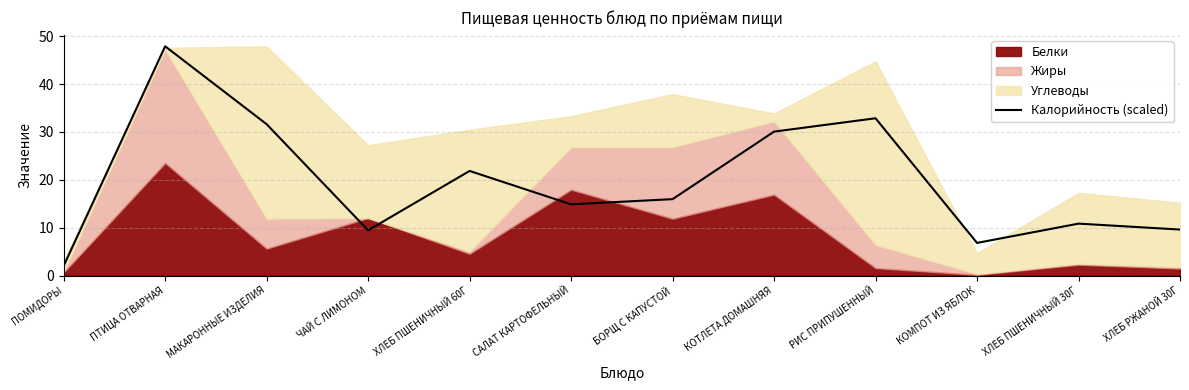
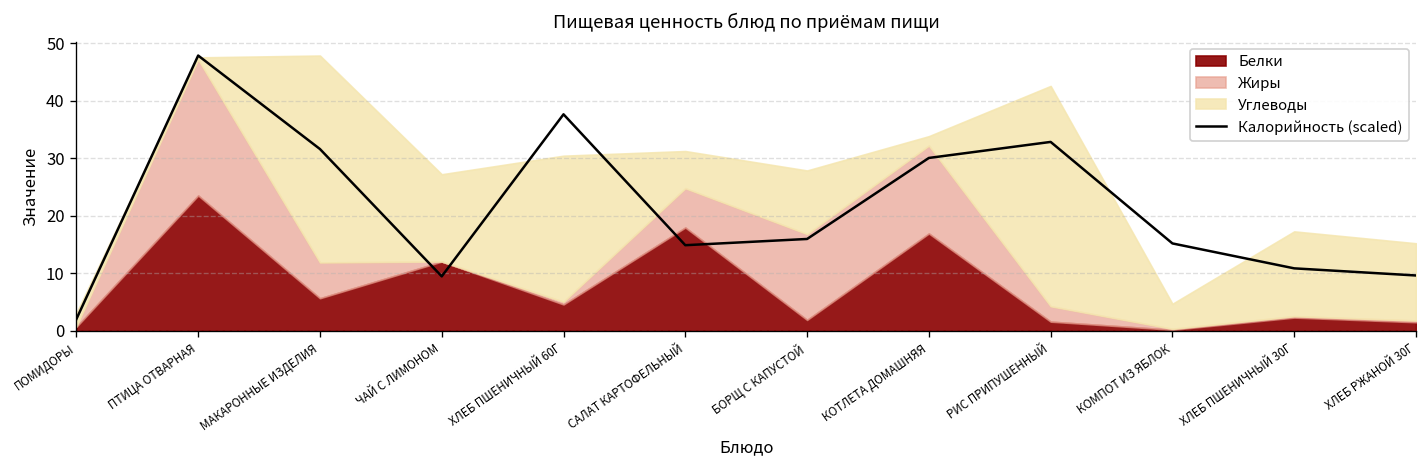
Калорийность (scaled), ХЛЕБ ПШЕНИЧНЫЙ 60Г: 22 -> 38
Жиры, САЛАТ КАРТОФЕЛЬНЫЙ: 9 -> 7
Белки, БОРЩ С КАПУСТОЙ: 12 -> 2
Жиры, РИС ПРИПУШЕННЫЙ: 5 -> 3
Калорийность (scaled), КОМПОТ ИЗ ЯБЛОК: 7 -> 15
